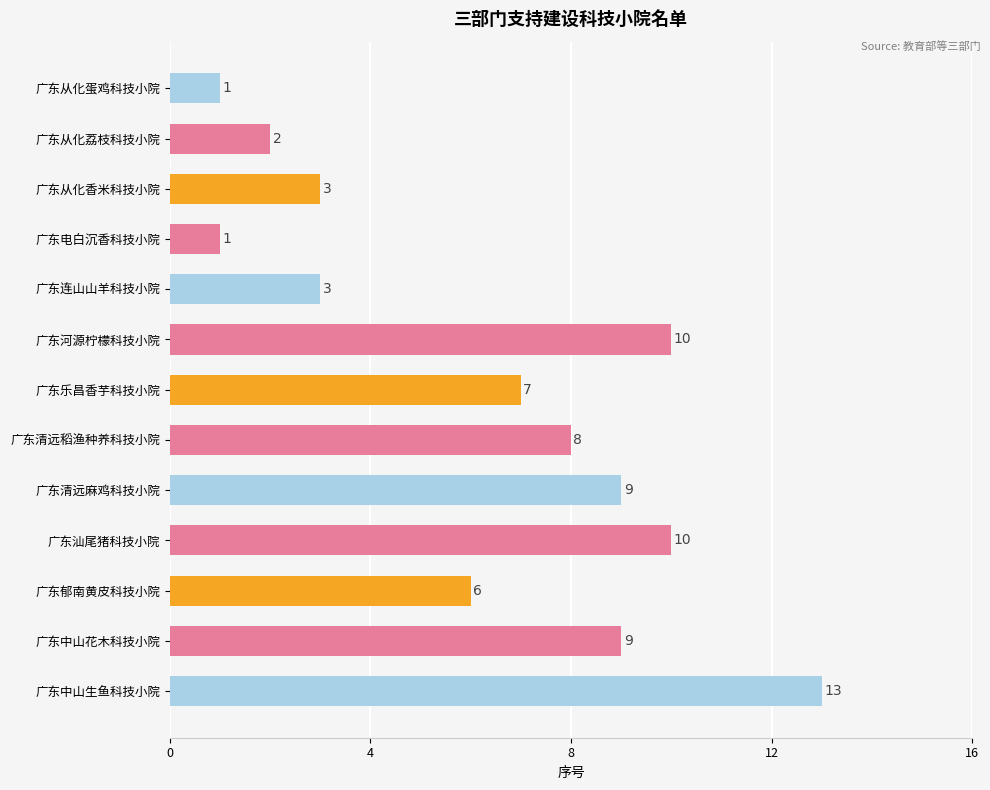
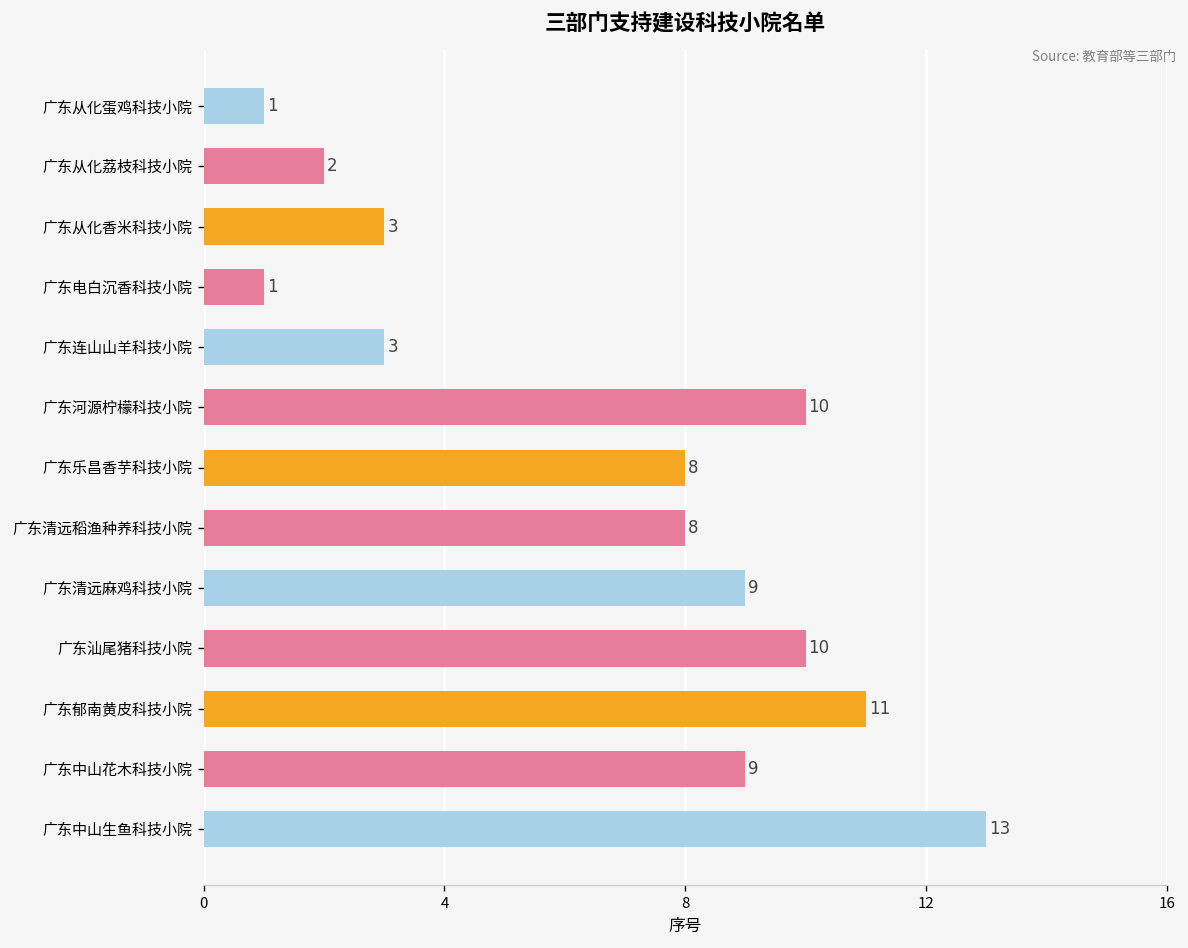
广东乐昌香芋科技小院: 7 -> 8
广东郁南黄皮科技小院: 6 -> 11
